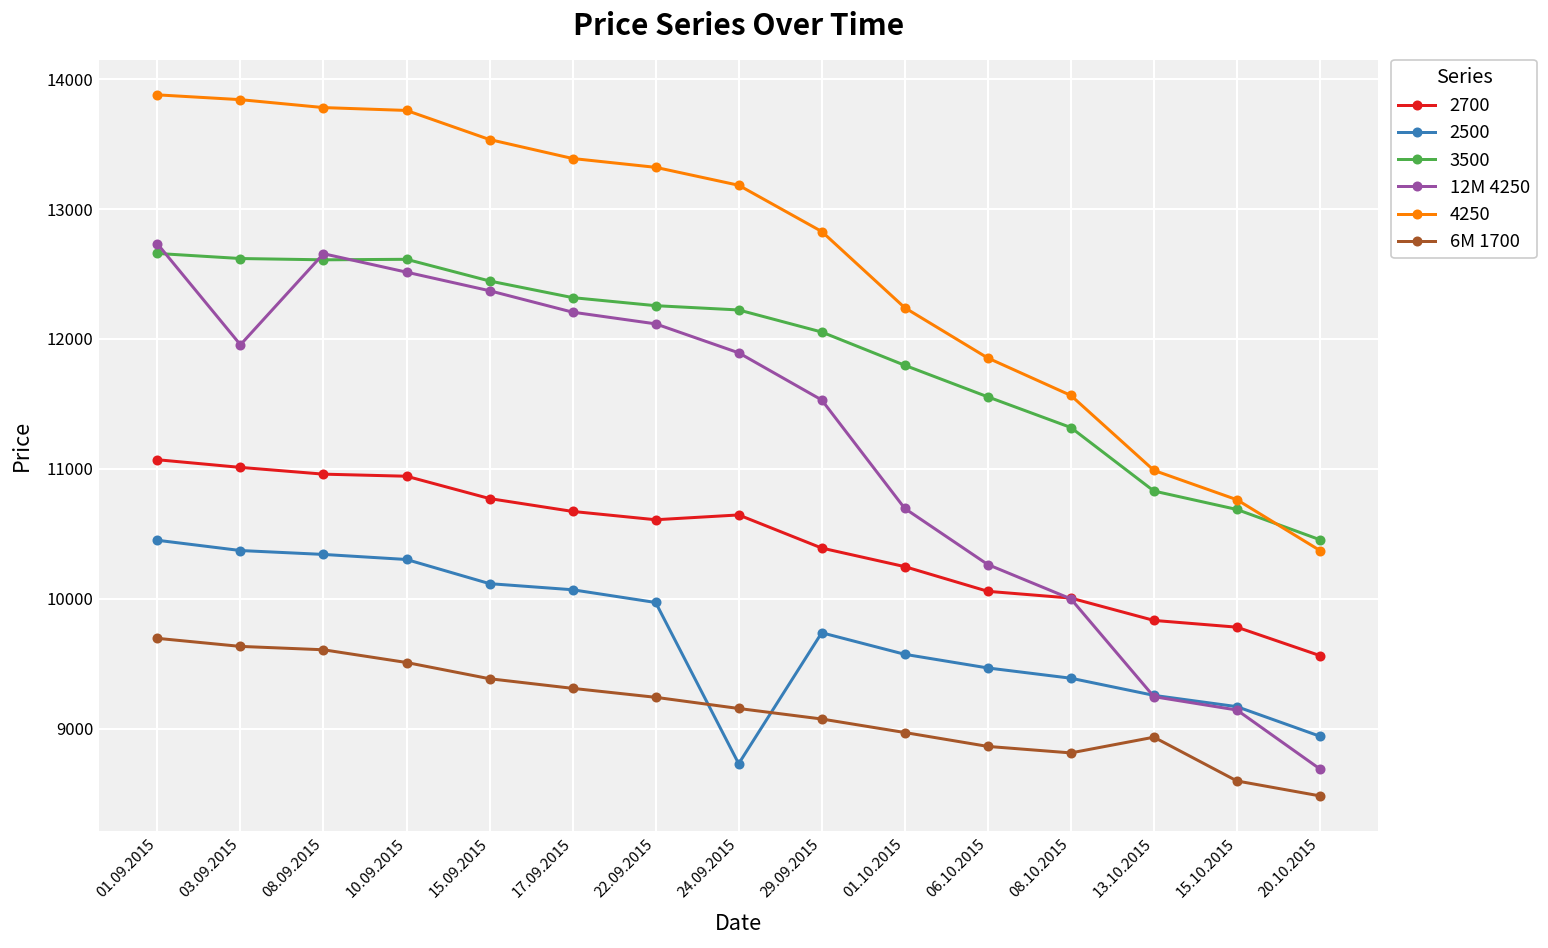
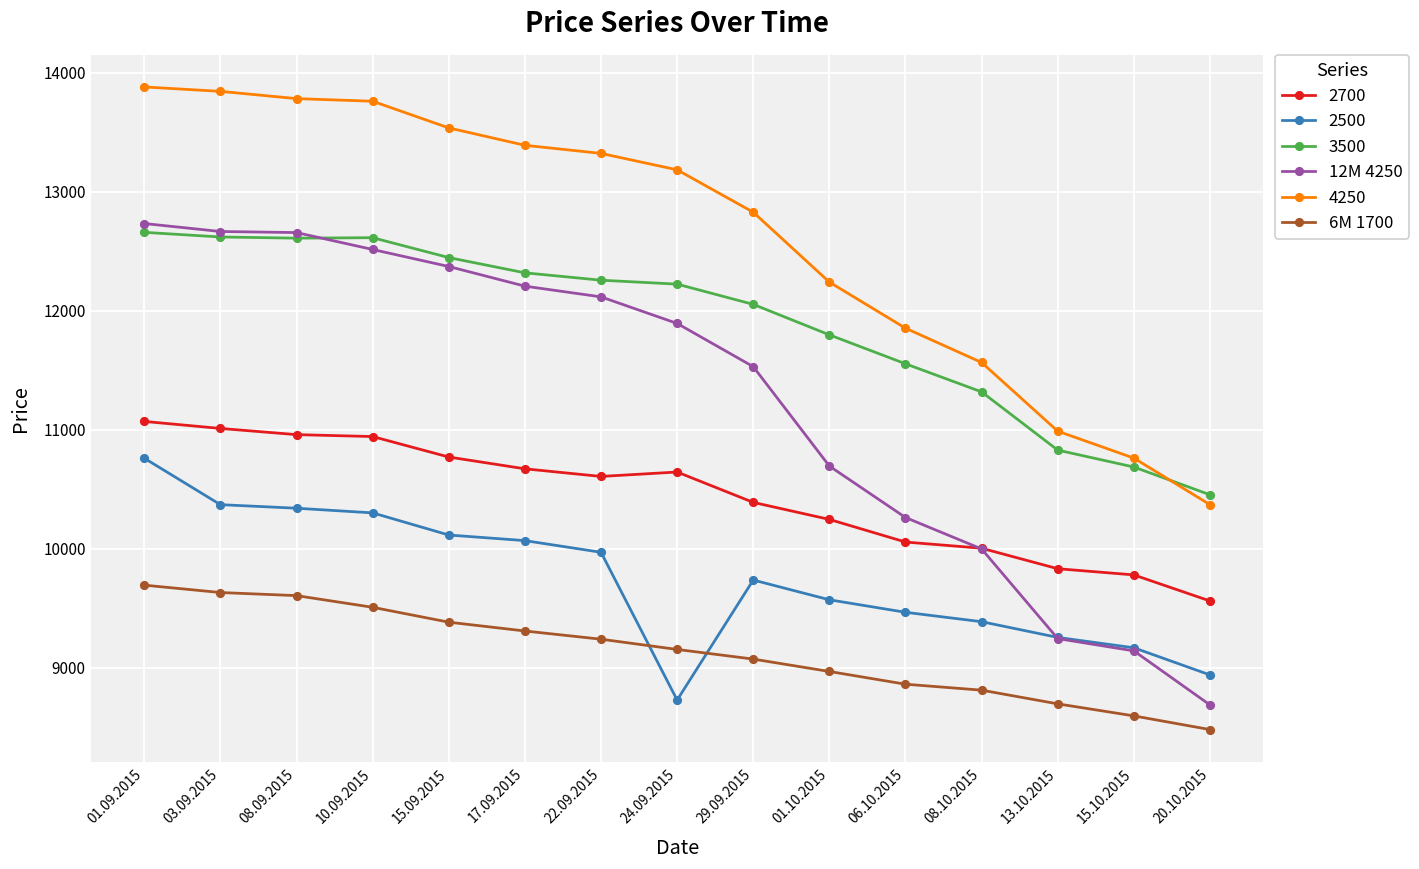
2500, 01.09.2015: 10450 -> 10760
12M 4250, 03.09.2015: 11960 -> 12670
6M 1700, 13.10.2015: 8930 -> 8700
